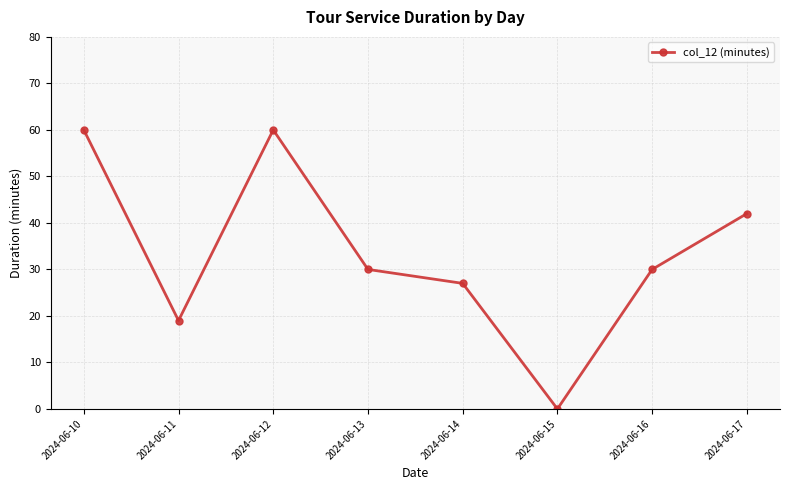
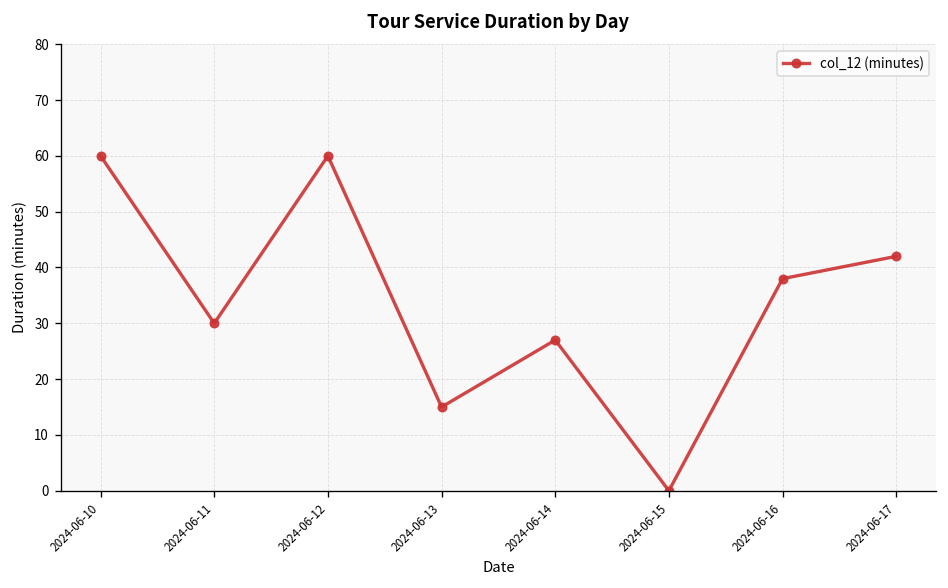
2024-06-11: 19 -> 30
2024-06-13: 30 -> 15
2024-06-16: 30 -> 38
